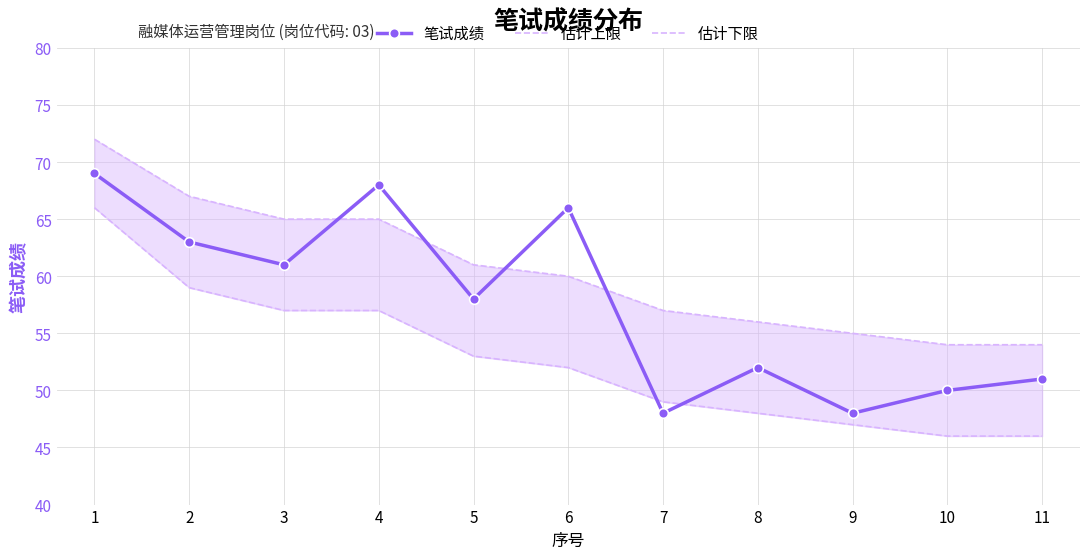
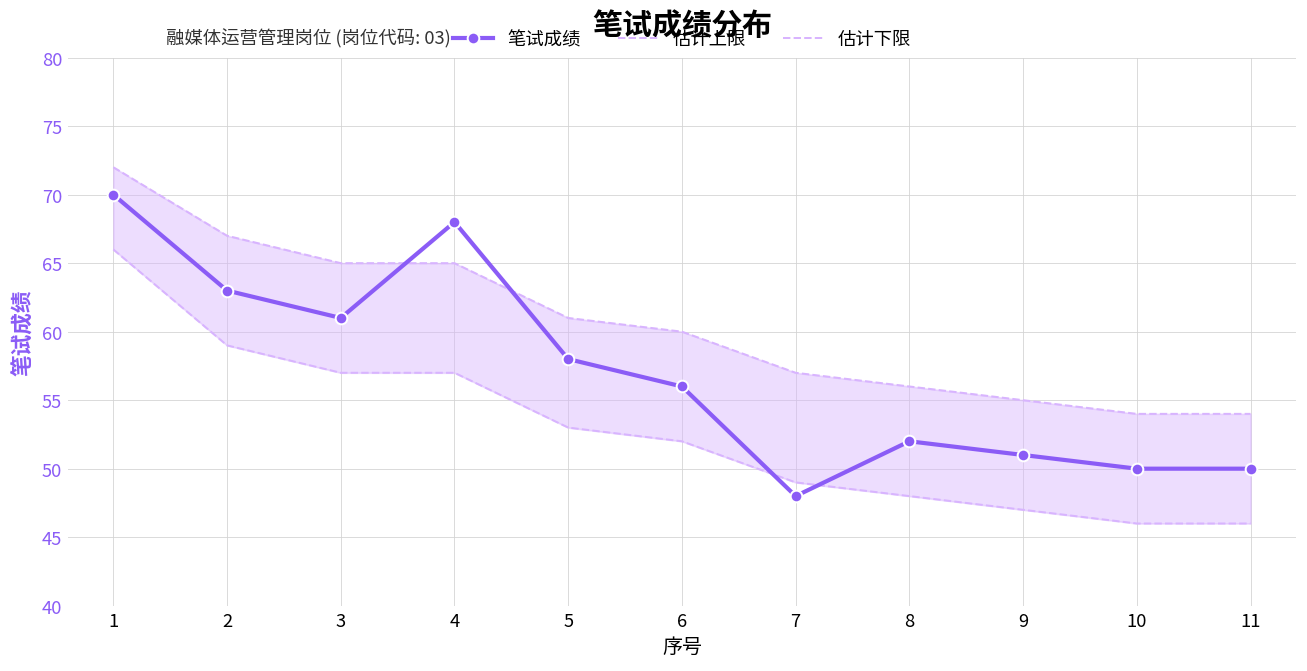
笔试成绩, 1: 69 -> 70
笔试成绩, 6: 66 -> 56
笔试成绩, 9: 48 -> 51
笔试成绩, 11: 51 -> 50
